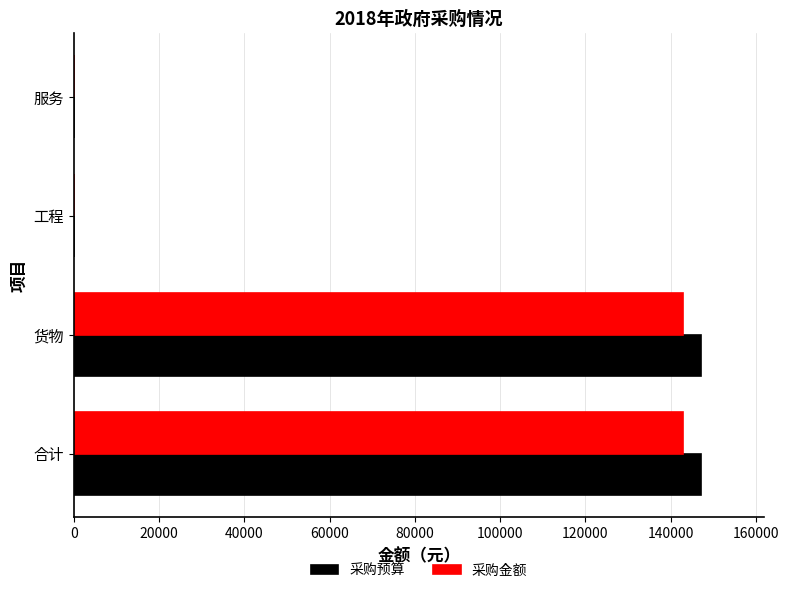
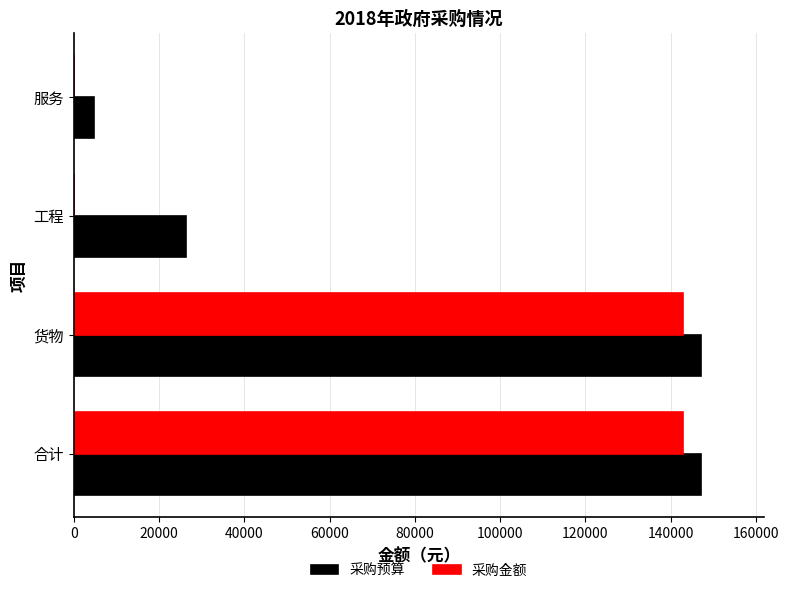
采购预算, 服务: 0 -> 5000
采购预算, 工程: 0 -> 26000
